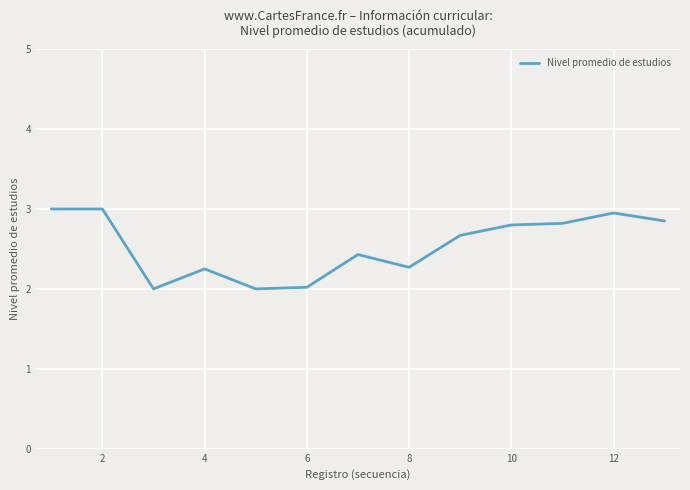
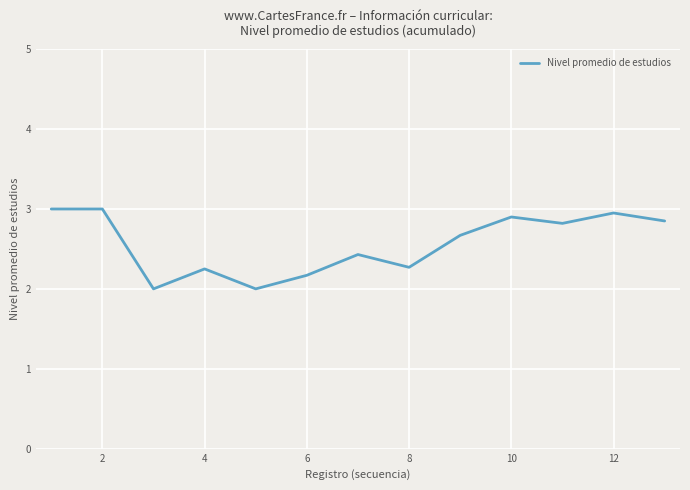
6: 2.0 -> 2.2
10: 2.8 -> 2.9
